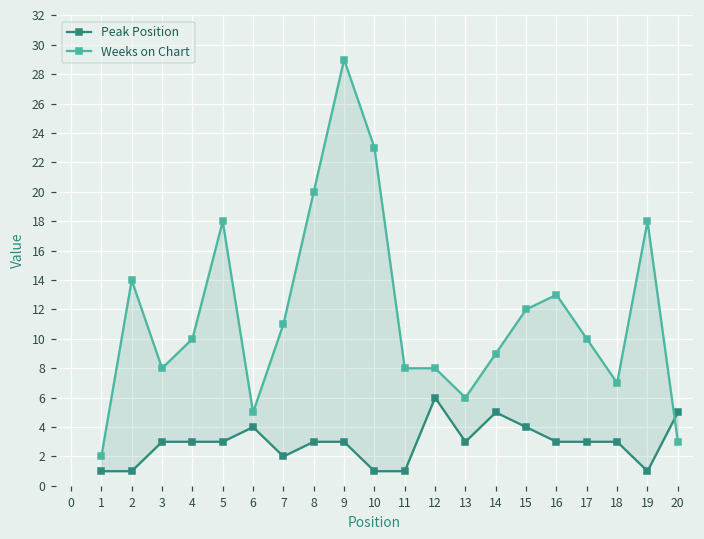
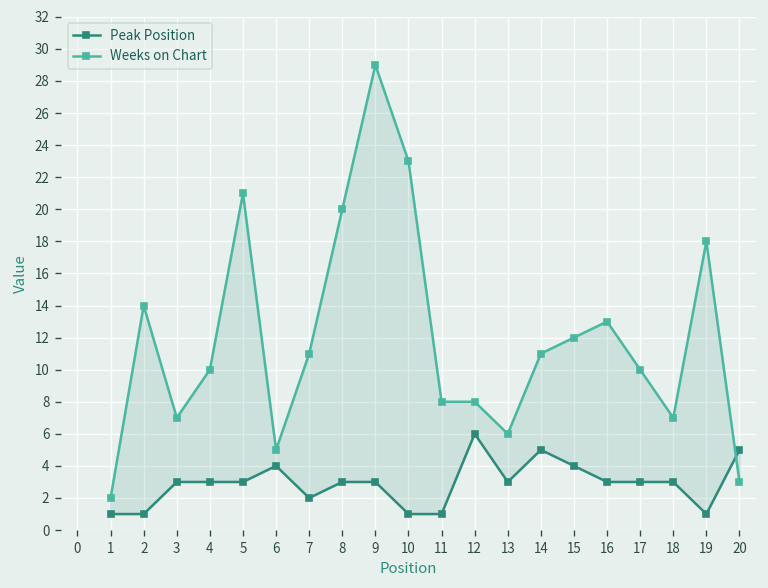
Weeks on Chart, 3: 8 -> 7
Weeks on Chart, 5: 18 -> 21
Weeks on Chart, 14: 9 -> 11
